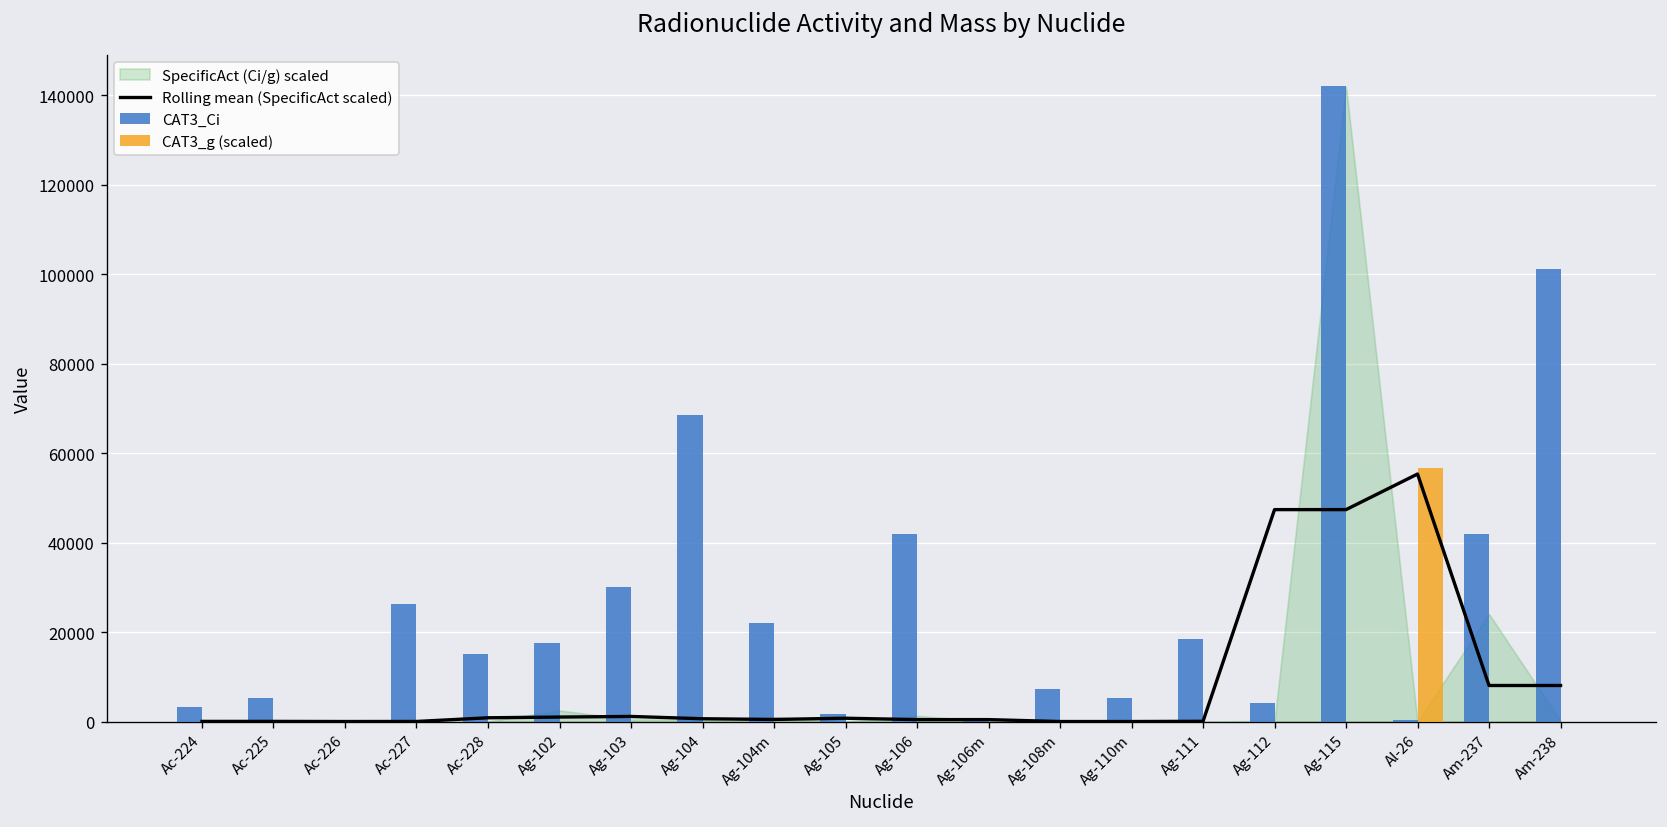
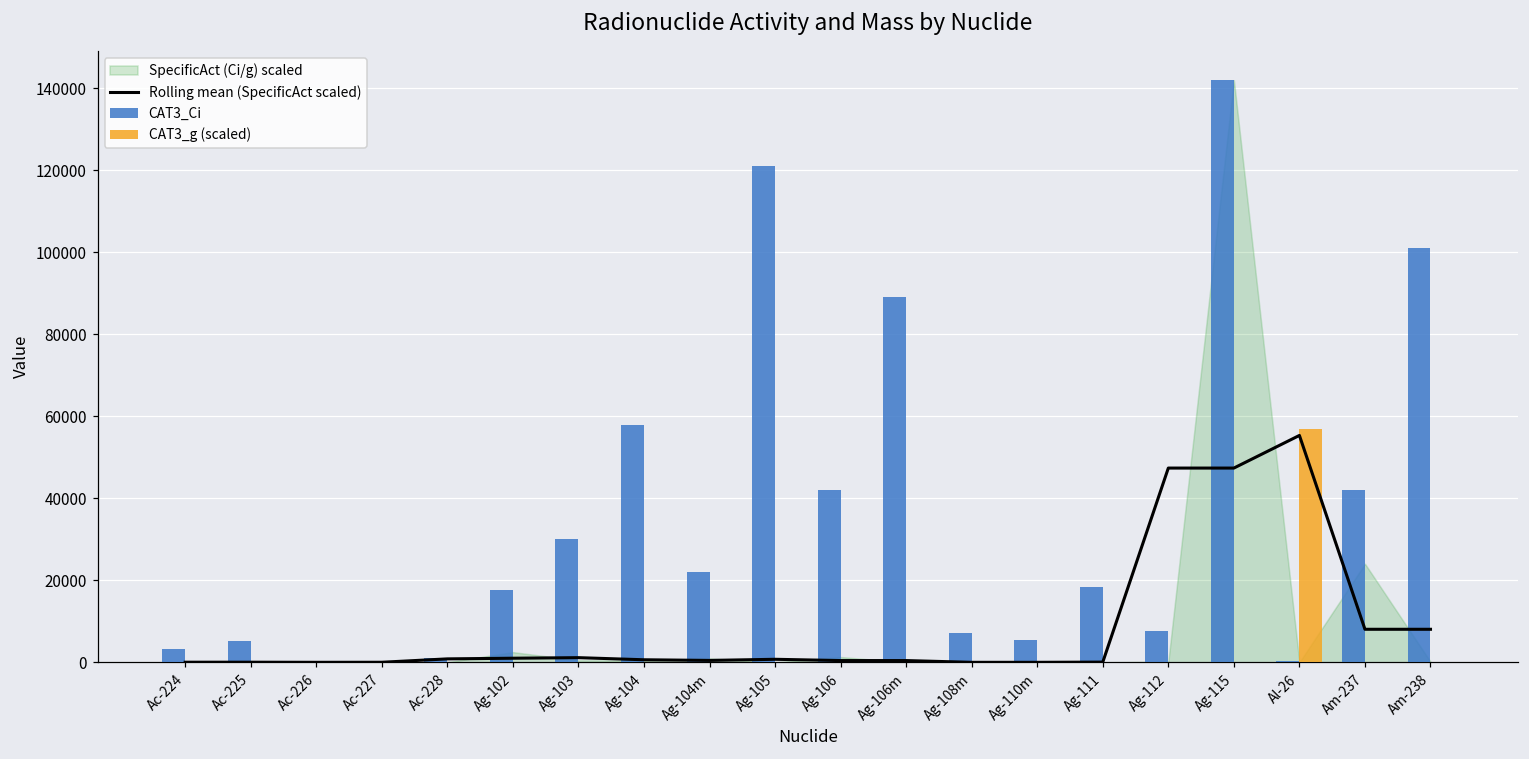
CAT3_Ci, Ac-227: 26000 -> 0
CAT3_Ci, Ac-228: 15000 -> 1000
CAT3_Ci, Ag-104: 69000 -> 58000
CAT3_Ci, Ag-105: 2000 -> 121000
CAT3_Ci, Ag-106m: 0 -> 89000
CAT3_Ci, Ag-112: 4000 -> 8000
